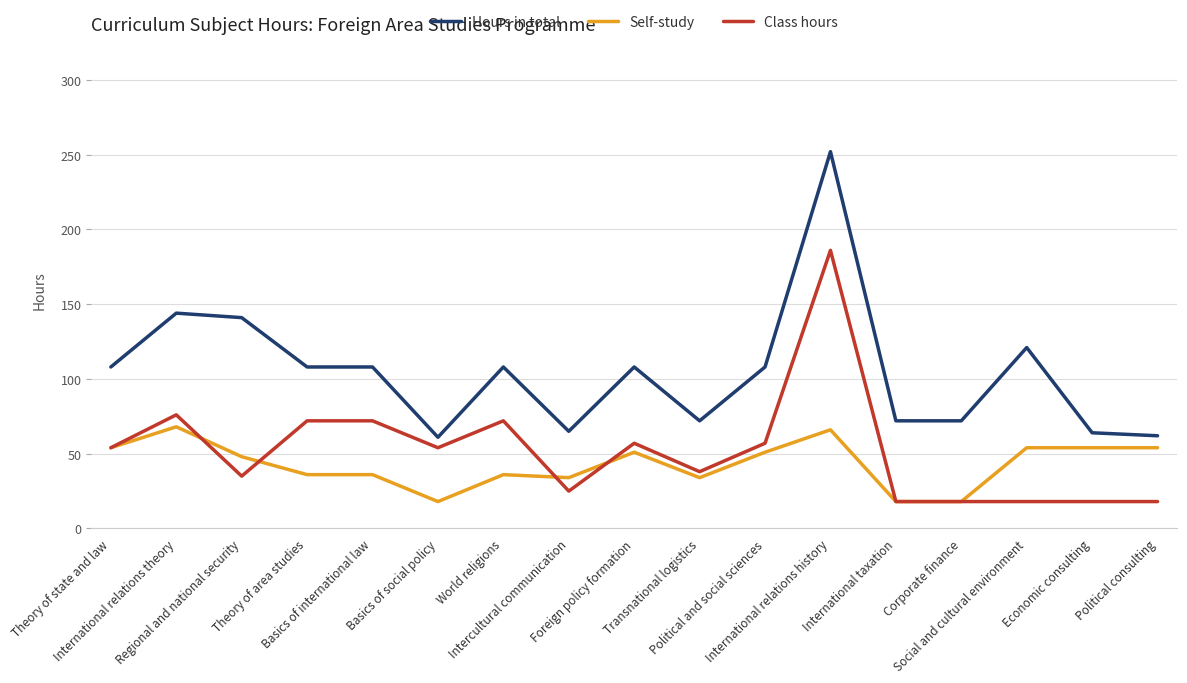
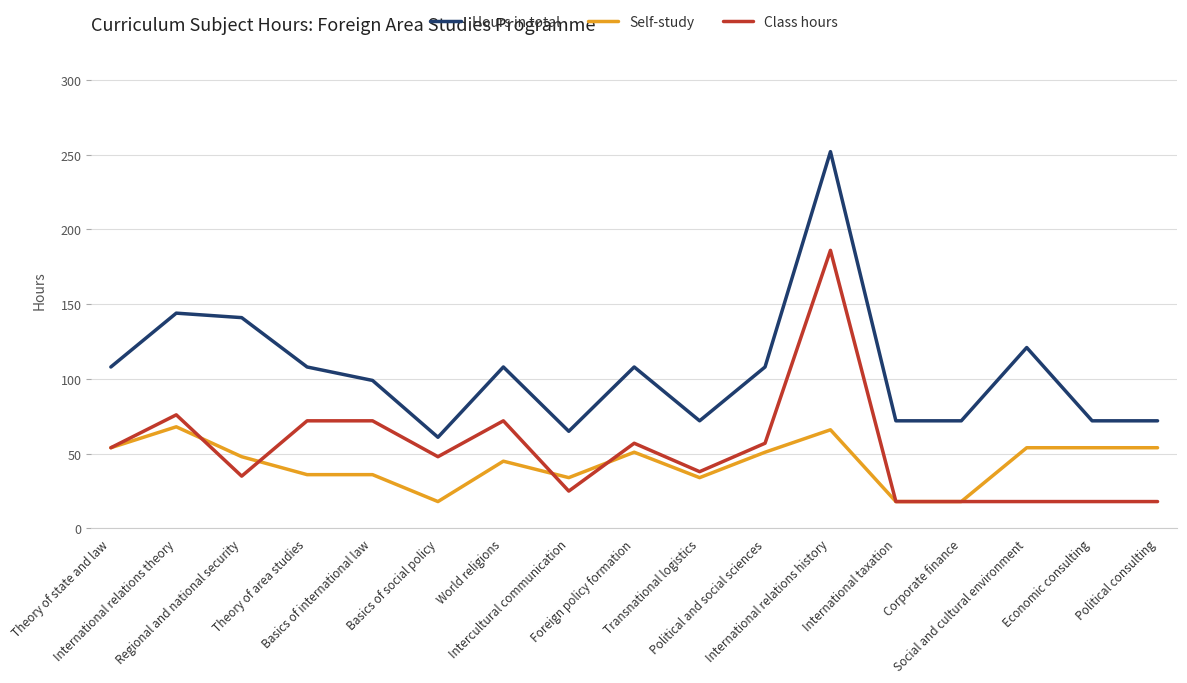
Hours in total, Basics of international law: 108 -> 99
Class hours, Basics of social policy: 54 -> 48
Self-study, World religions: 36 -> 45
Hours in total, Economic consulting: 64 -> 72
Hours in total, Political consulting: 62 -> 72
